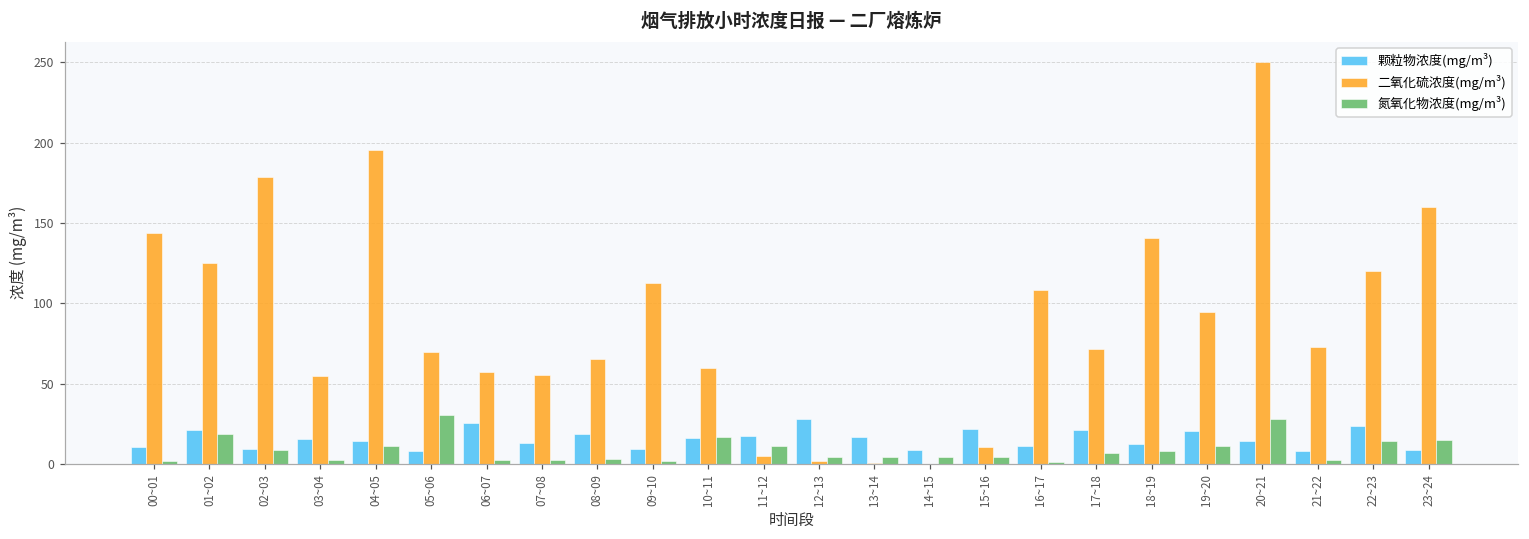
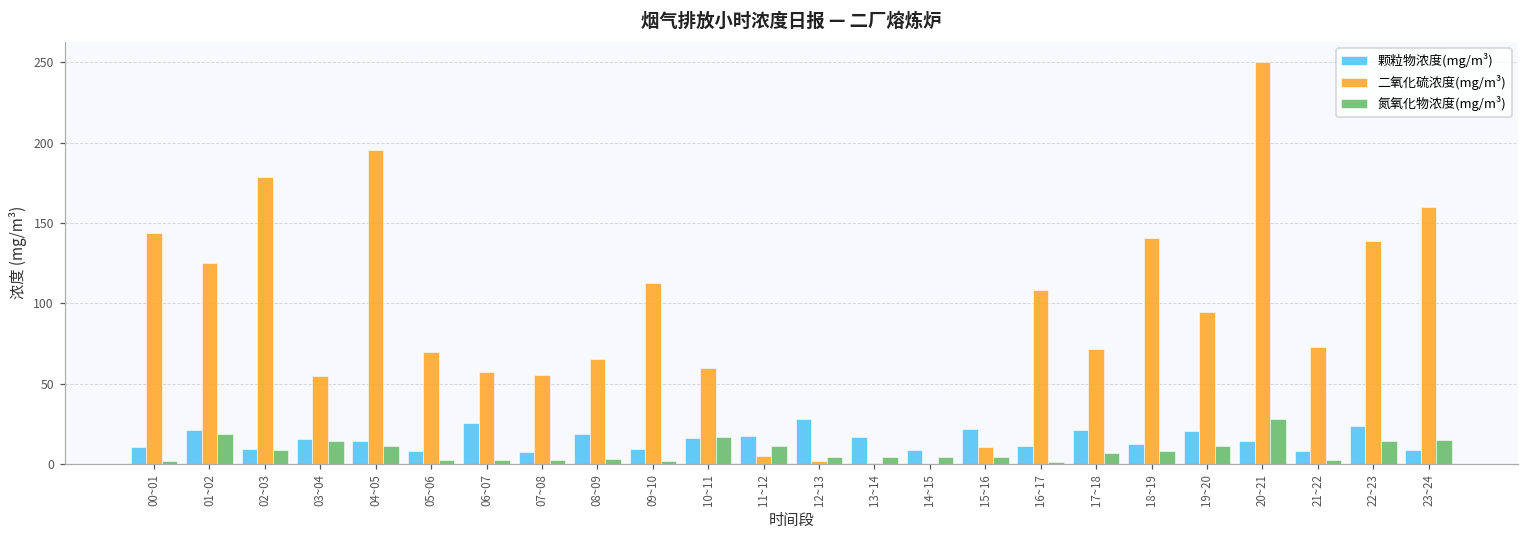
氮氧化物浓度(mg/m³), 03~04: 2 -> 14
氮氧化物浓度(mg/m³), 05~06: 30 -> 2
颗粒物浓度(mg/m³), 07~08: 13 -> 8
二氧化硫浓度(mg/m³), 22~23: 120 -> 139
